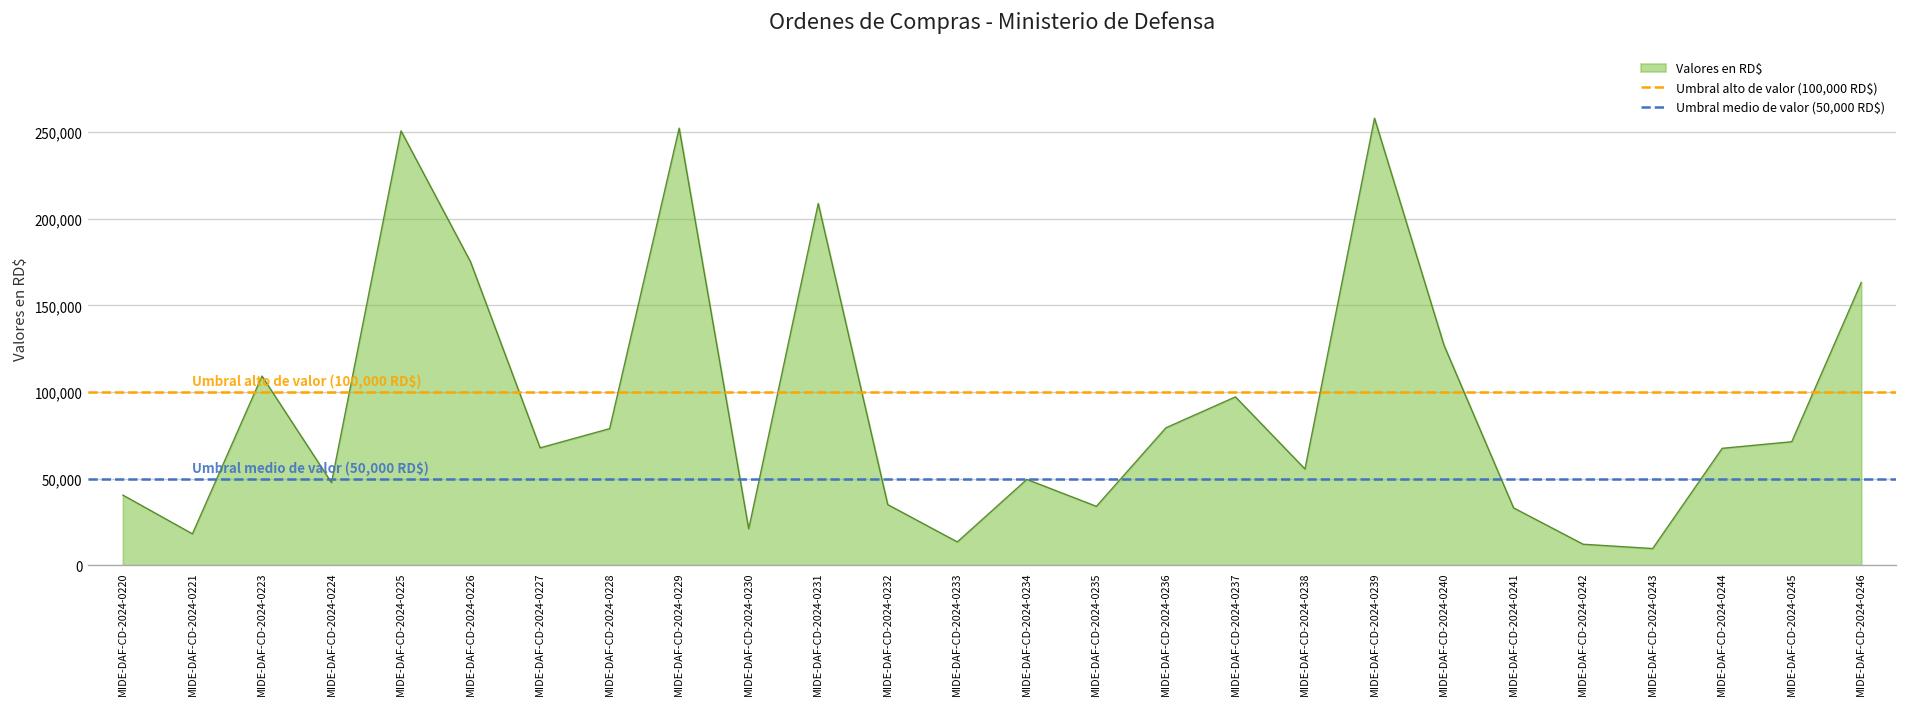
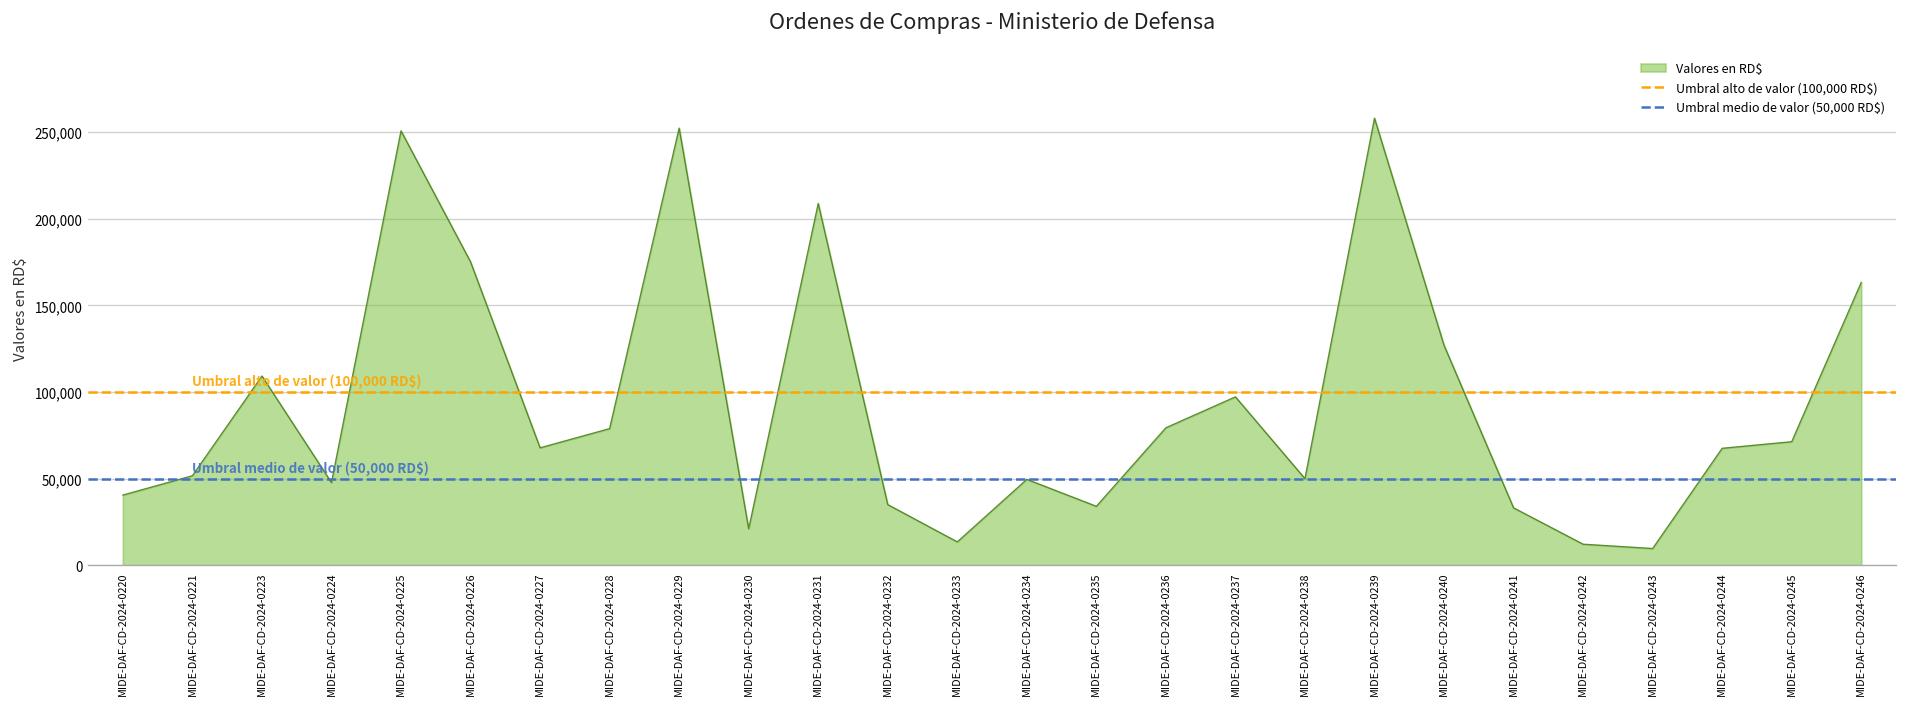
MIDE-DAF-CD-2024-0221: 18,000 -> 52,000
MIDE-DAF-CD-2024-0238: 56,000 -> 50,000
